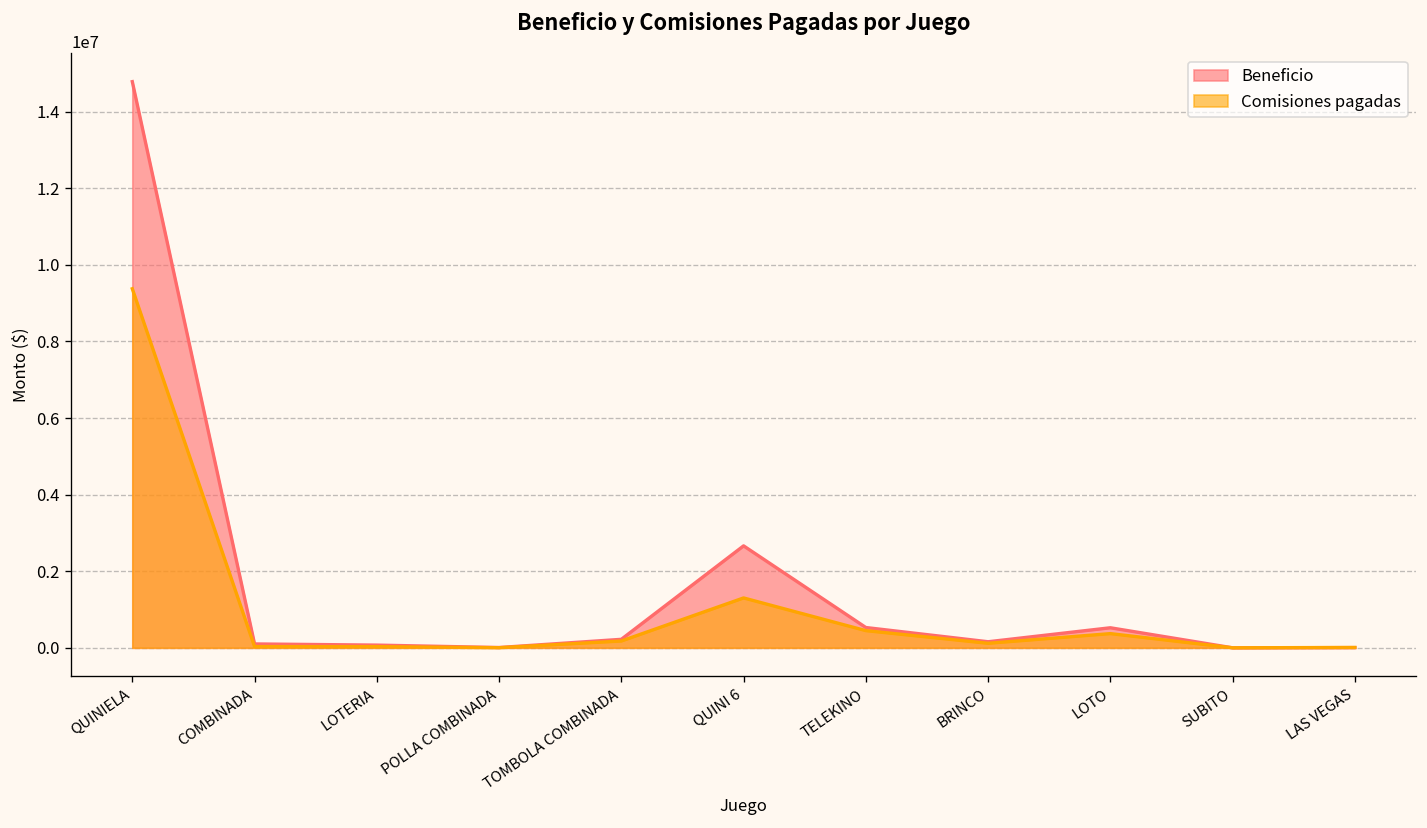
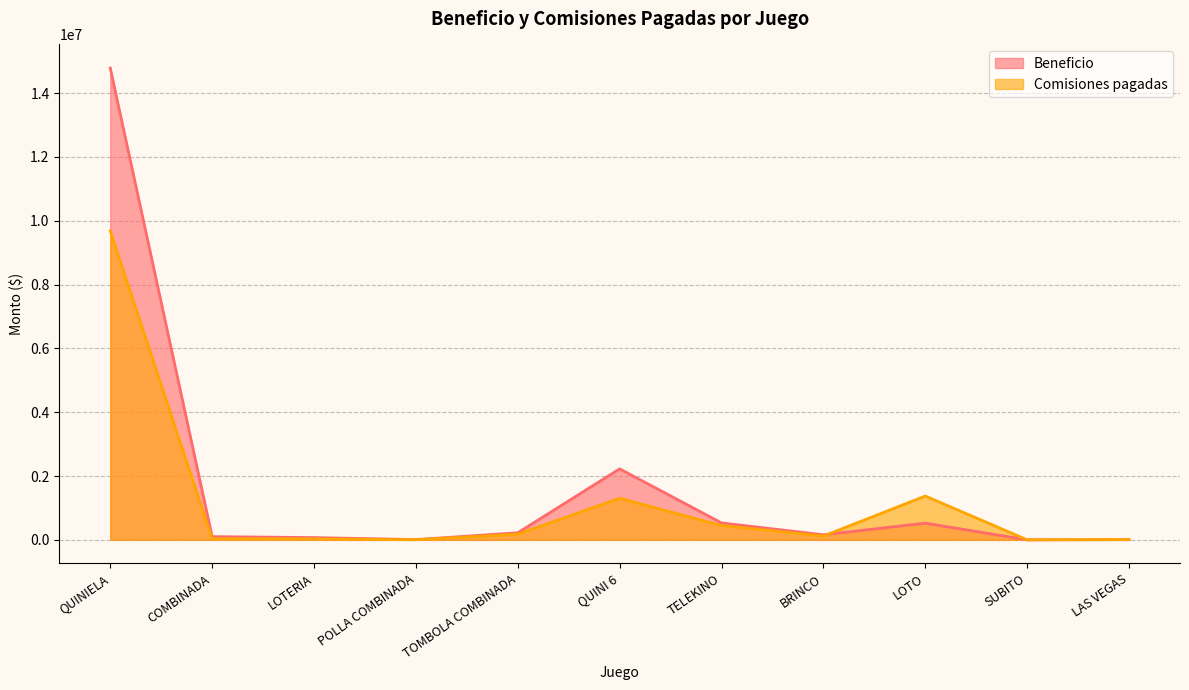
Comisiones pagadas, QUINIELA: 9400000 -> 9700000
Beneficio, QUINI 6: 2700000 -> 2200000
Comisiones pagadas, LOTO: 400000 -> 1400000
